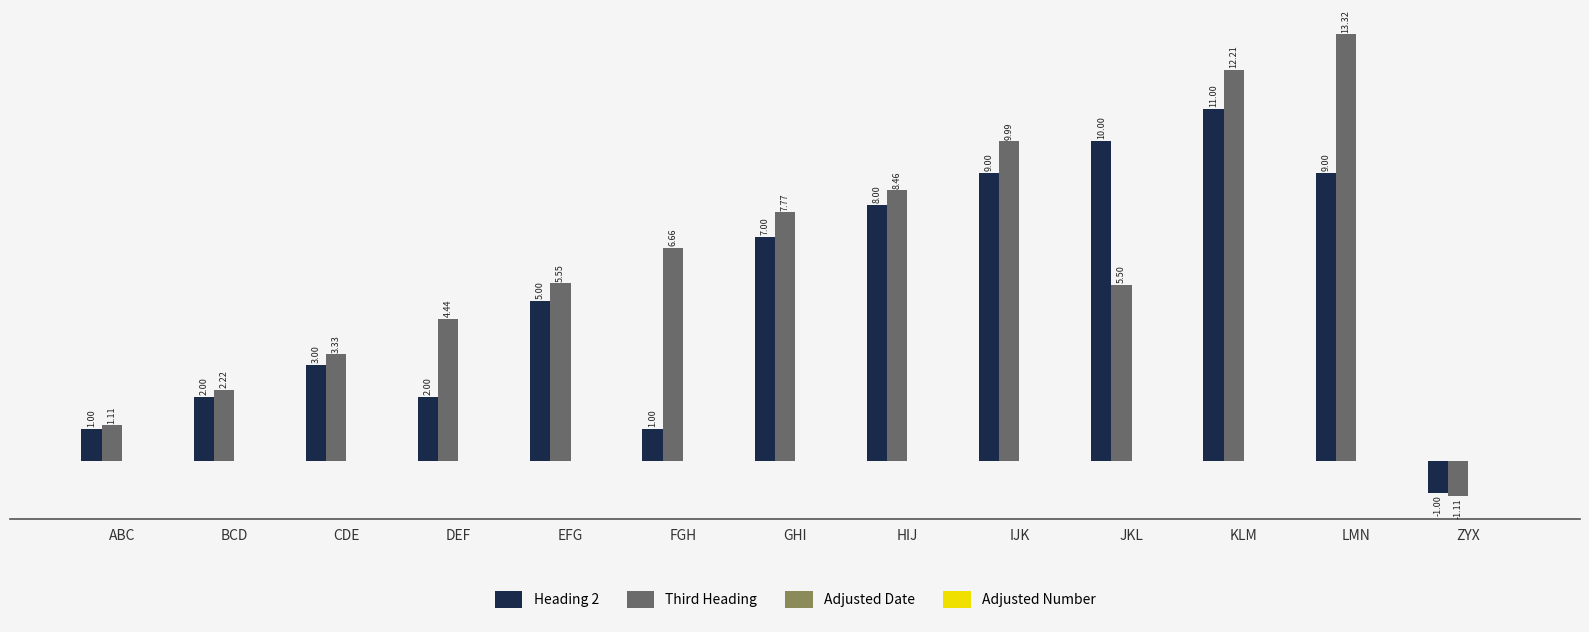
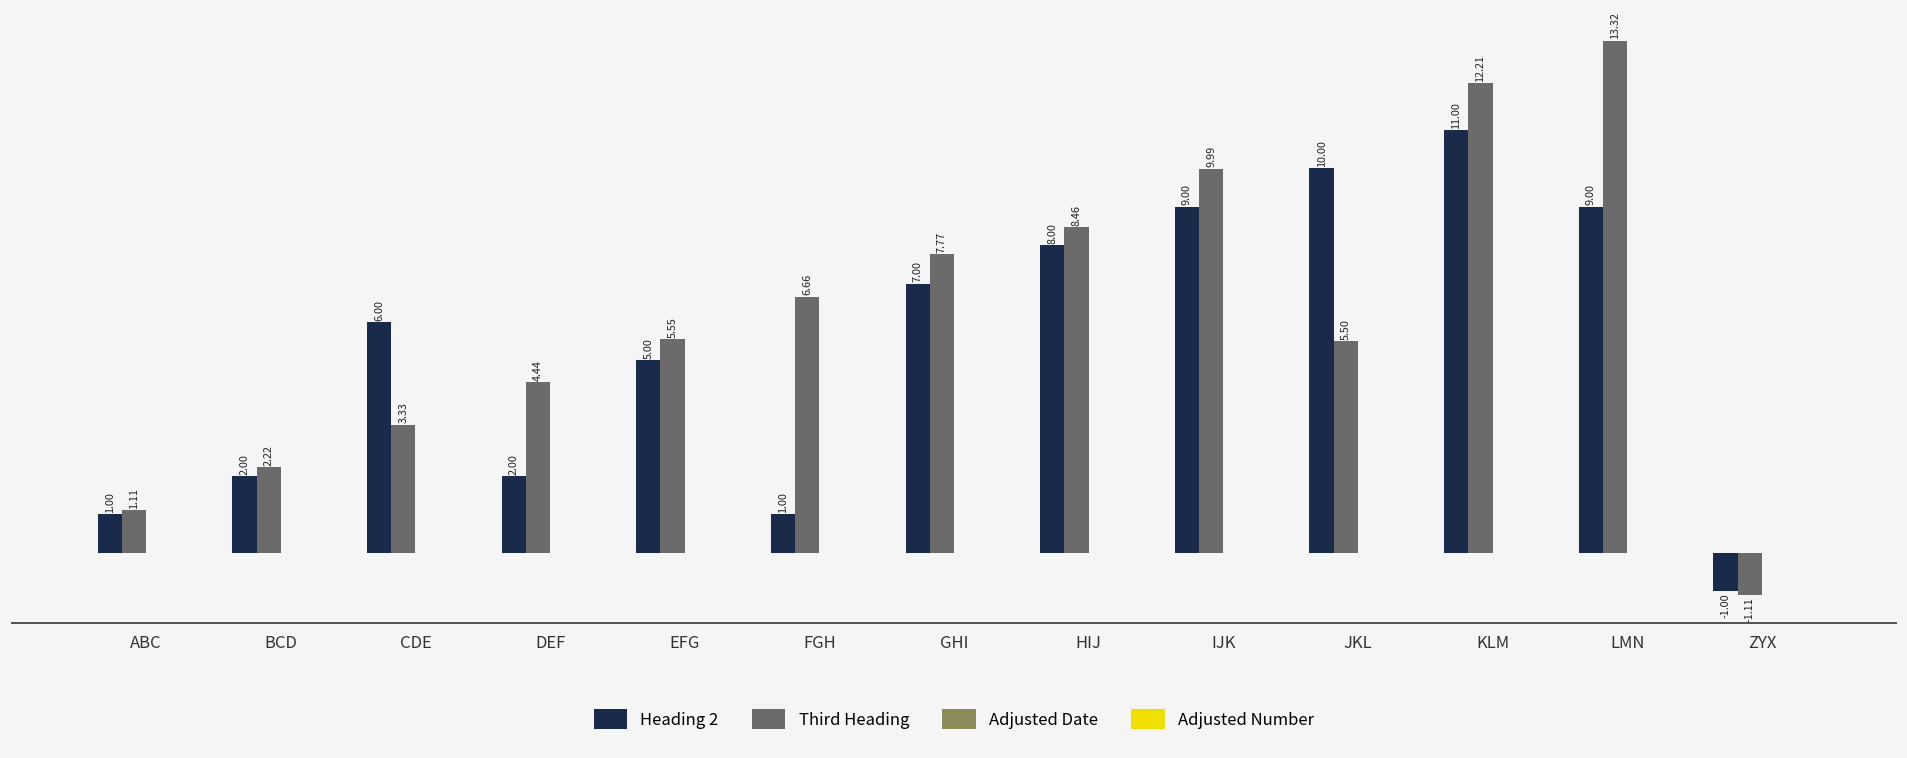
Heading 2, CDE: 3.00 -> 6.00
